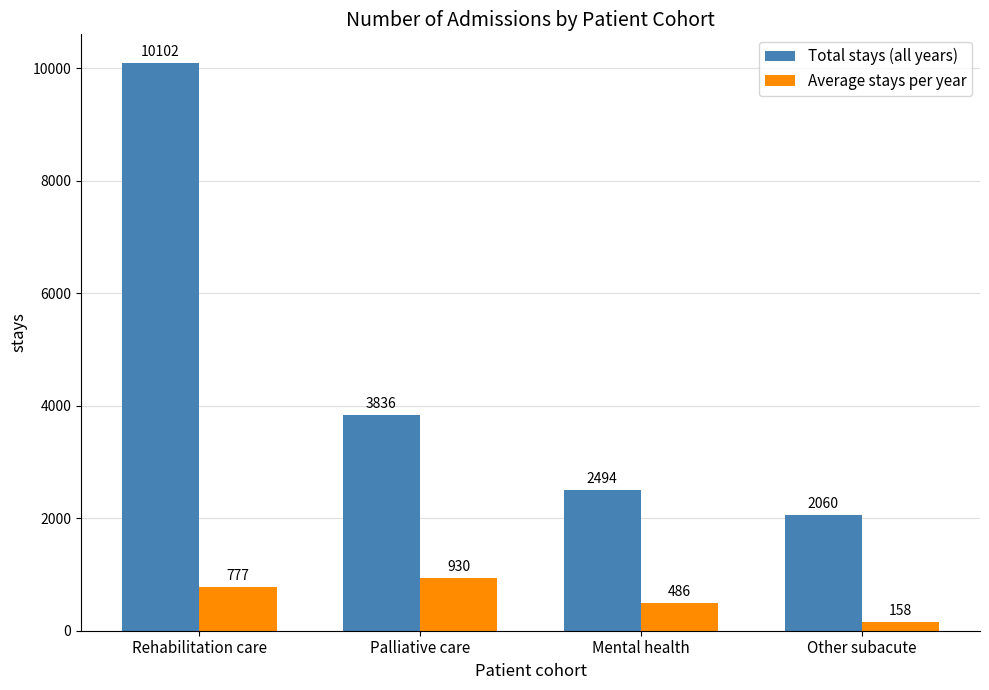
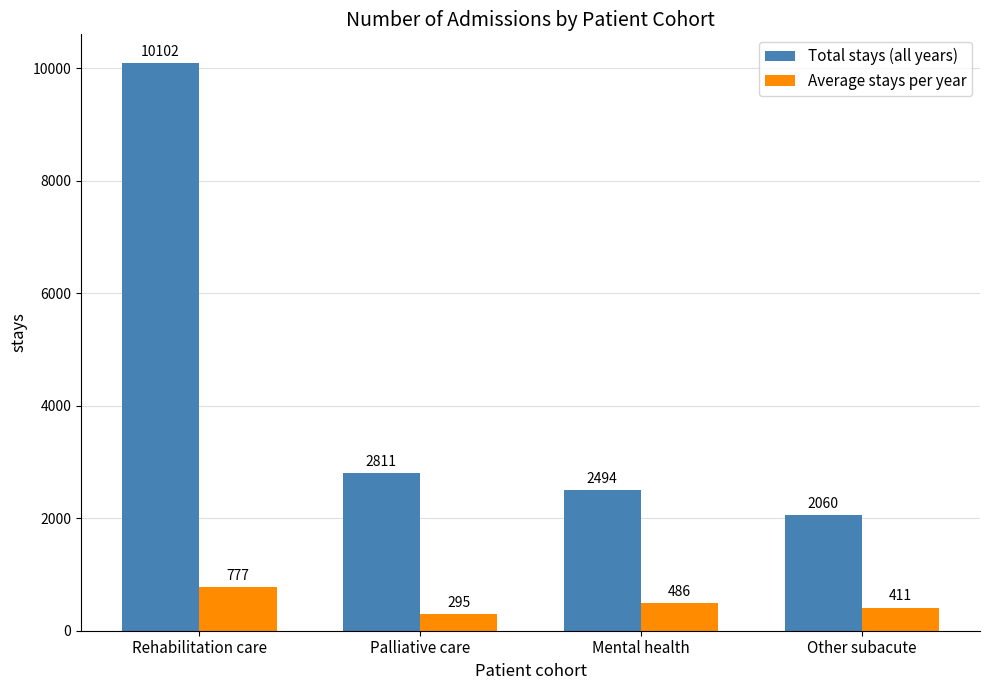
Total stays (all years), Palliative care: 3836 -> 2811
Average stays per year, Palliative care: 930 -> 295
Average stays per year, Other subacute: 158 -> 411
